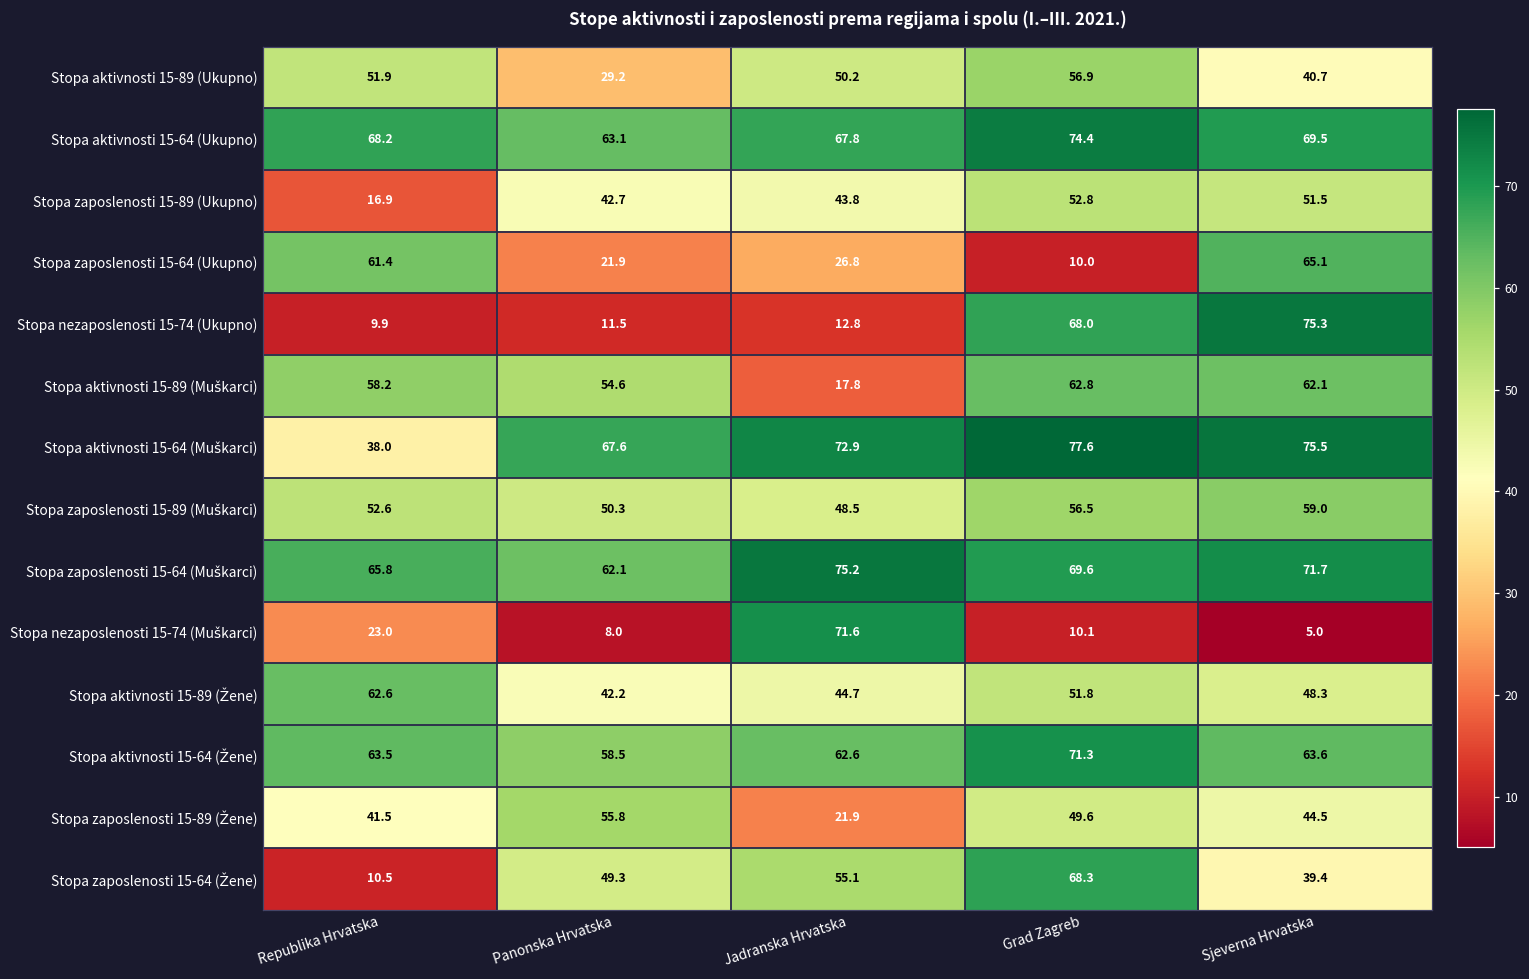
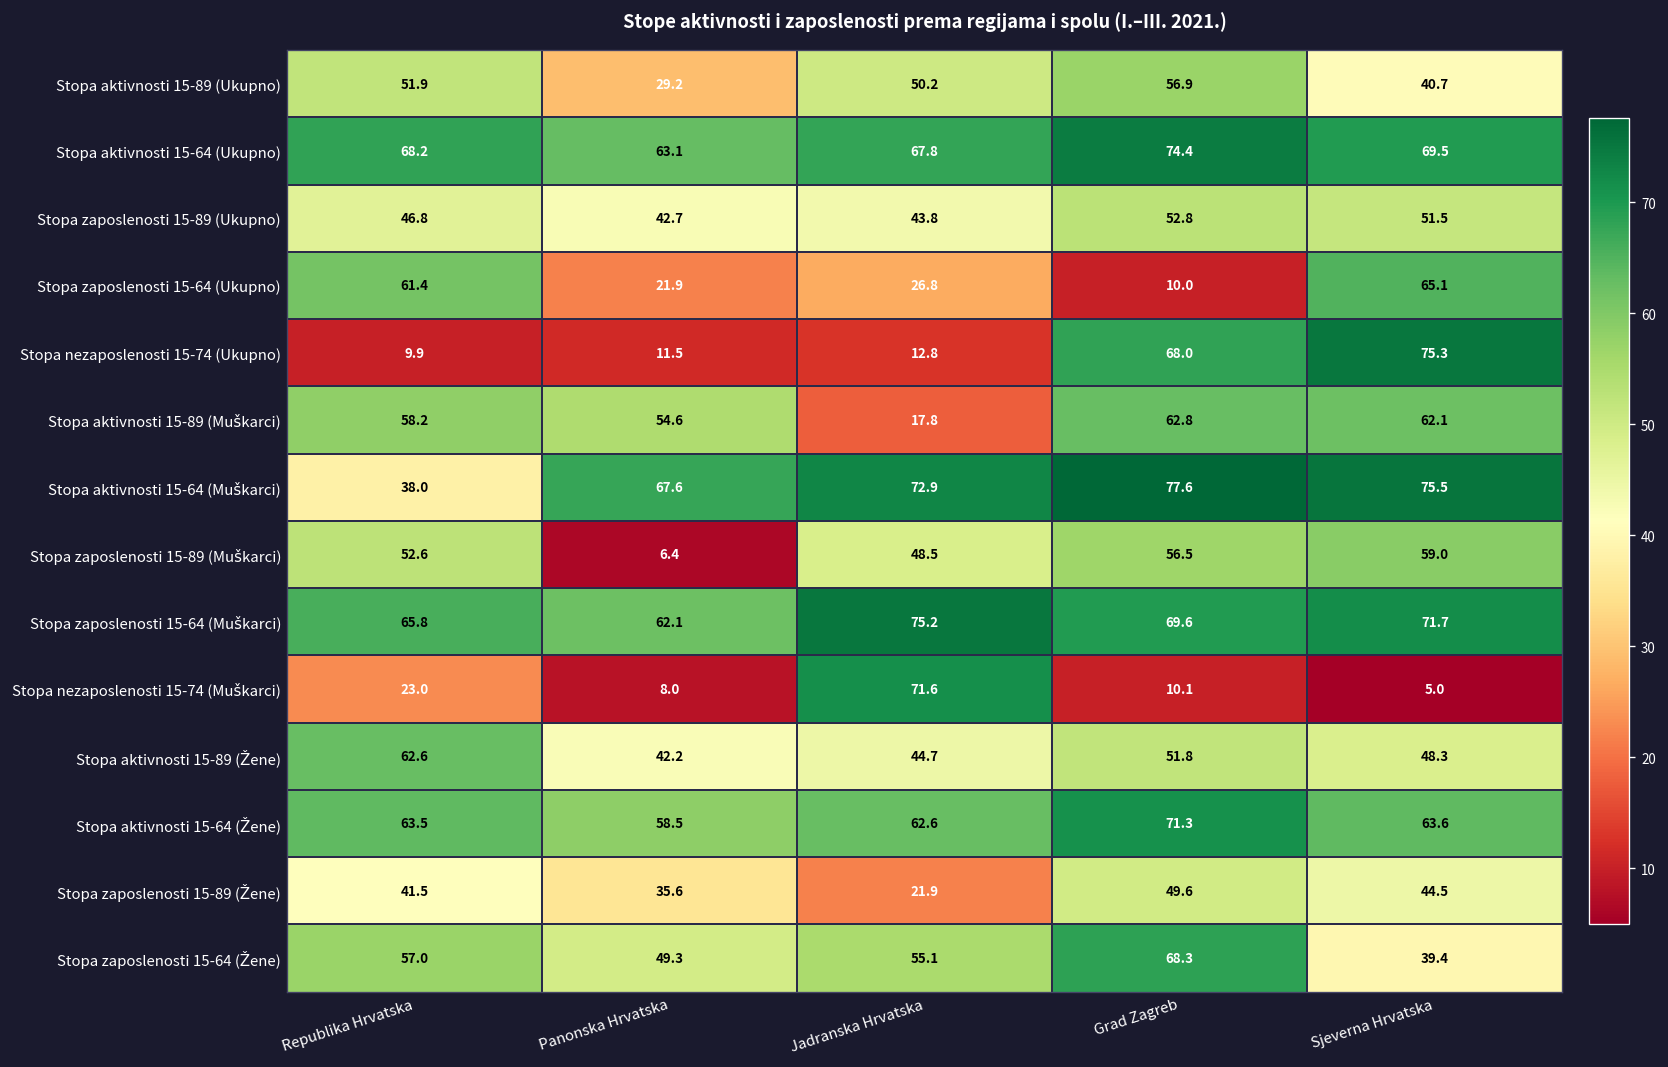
Stopa zaposlenosti 15-89 (Ukupno), Republika Hrvatska: 16.9 -> 46.8
Stopa zaposlenosti 15-89 (Muškarci), Panonska Hrvatska: 50.3 -> 6.4
Stopa zaposlenosti 15-89 (Žene), Panonska Hrvatska: 55.8 -> 35.6
Stopa zaposlenosti 15-64 (Žene), Republika Hrvatska: 10.5 -> 57.0
